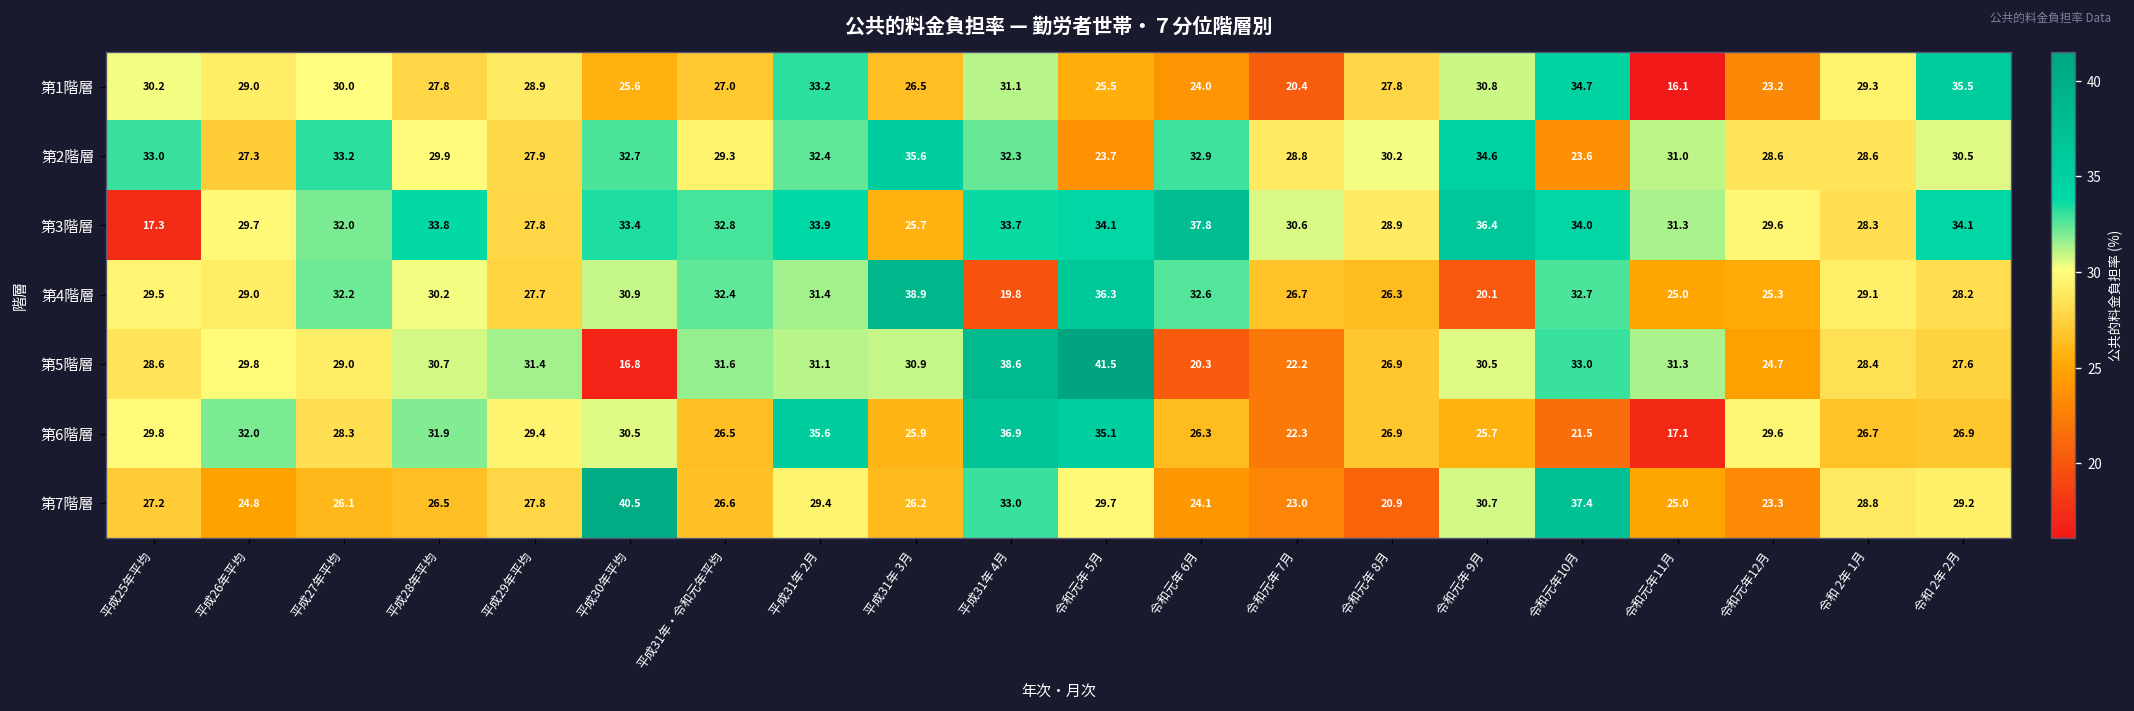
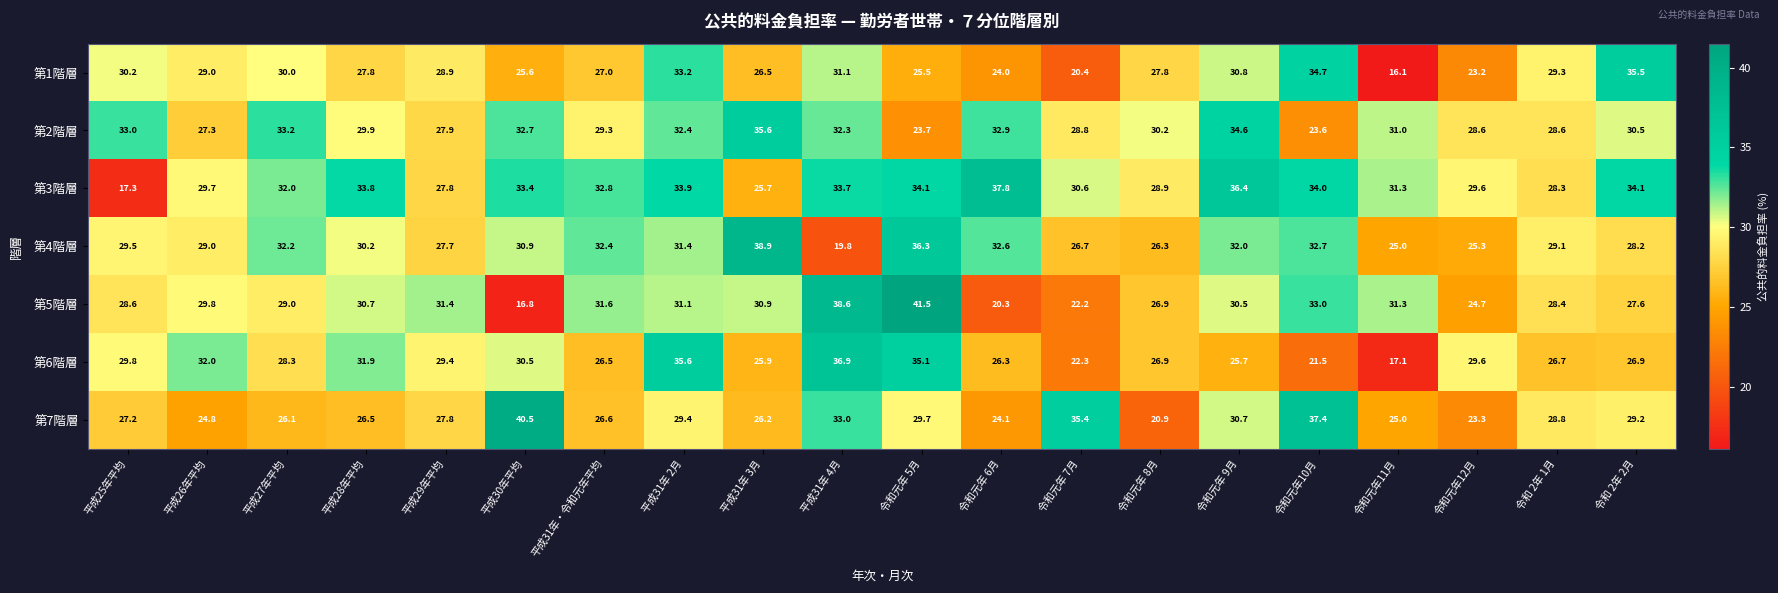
第4階層, 令和元年 9月: 20.1 -> 32.0
第7階層, 令和元年 7月: 23.0 -> 35.4
